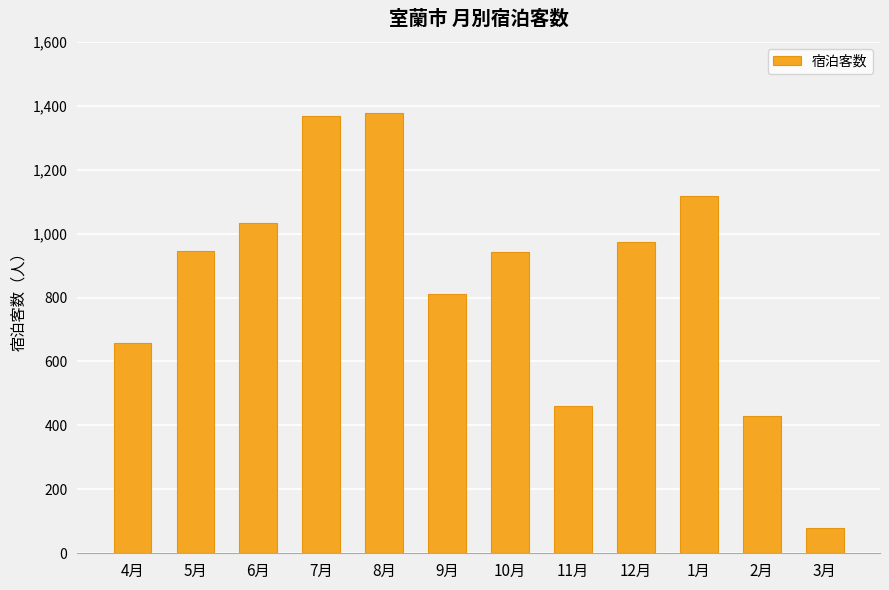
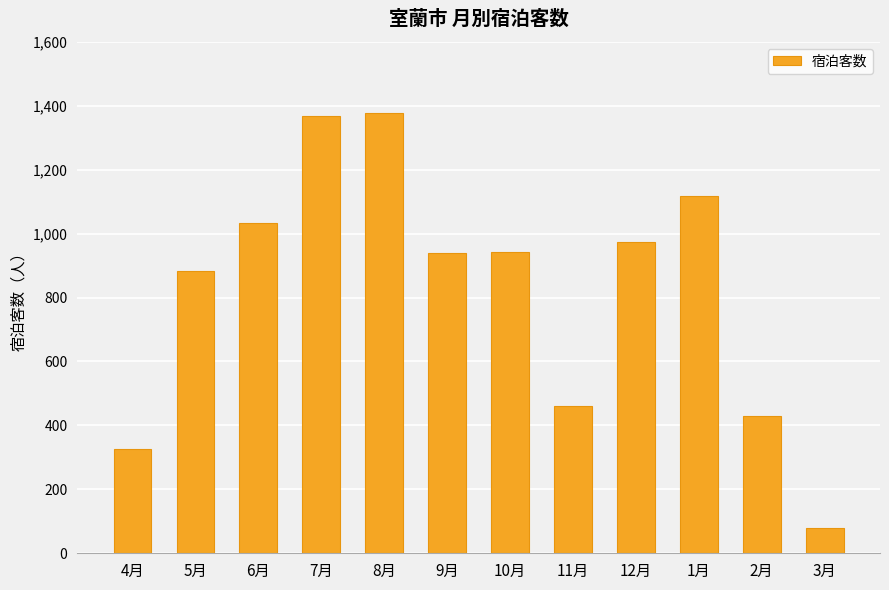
4月: 660 -> 330
5月: 950 -> 880
9月: 810 -> 940
